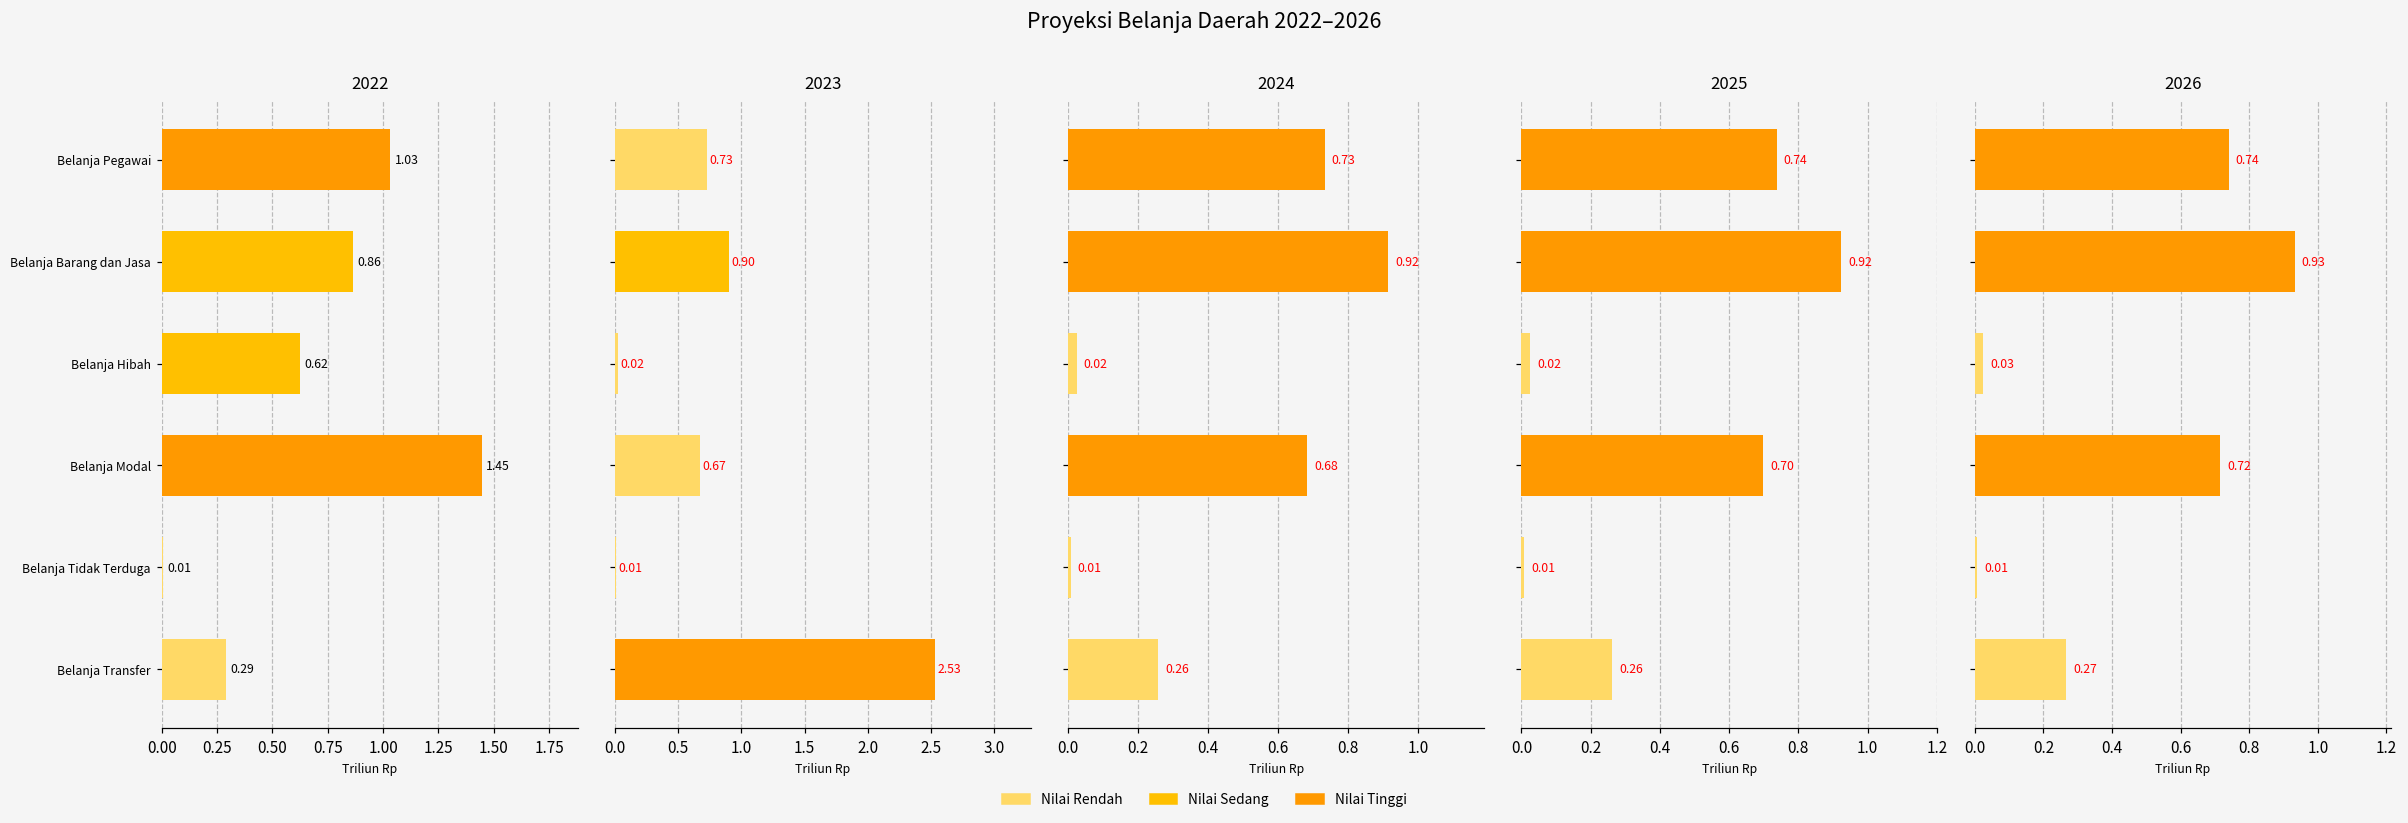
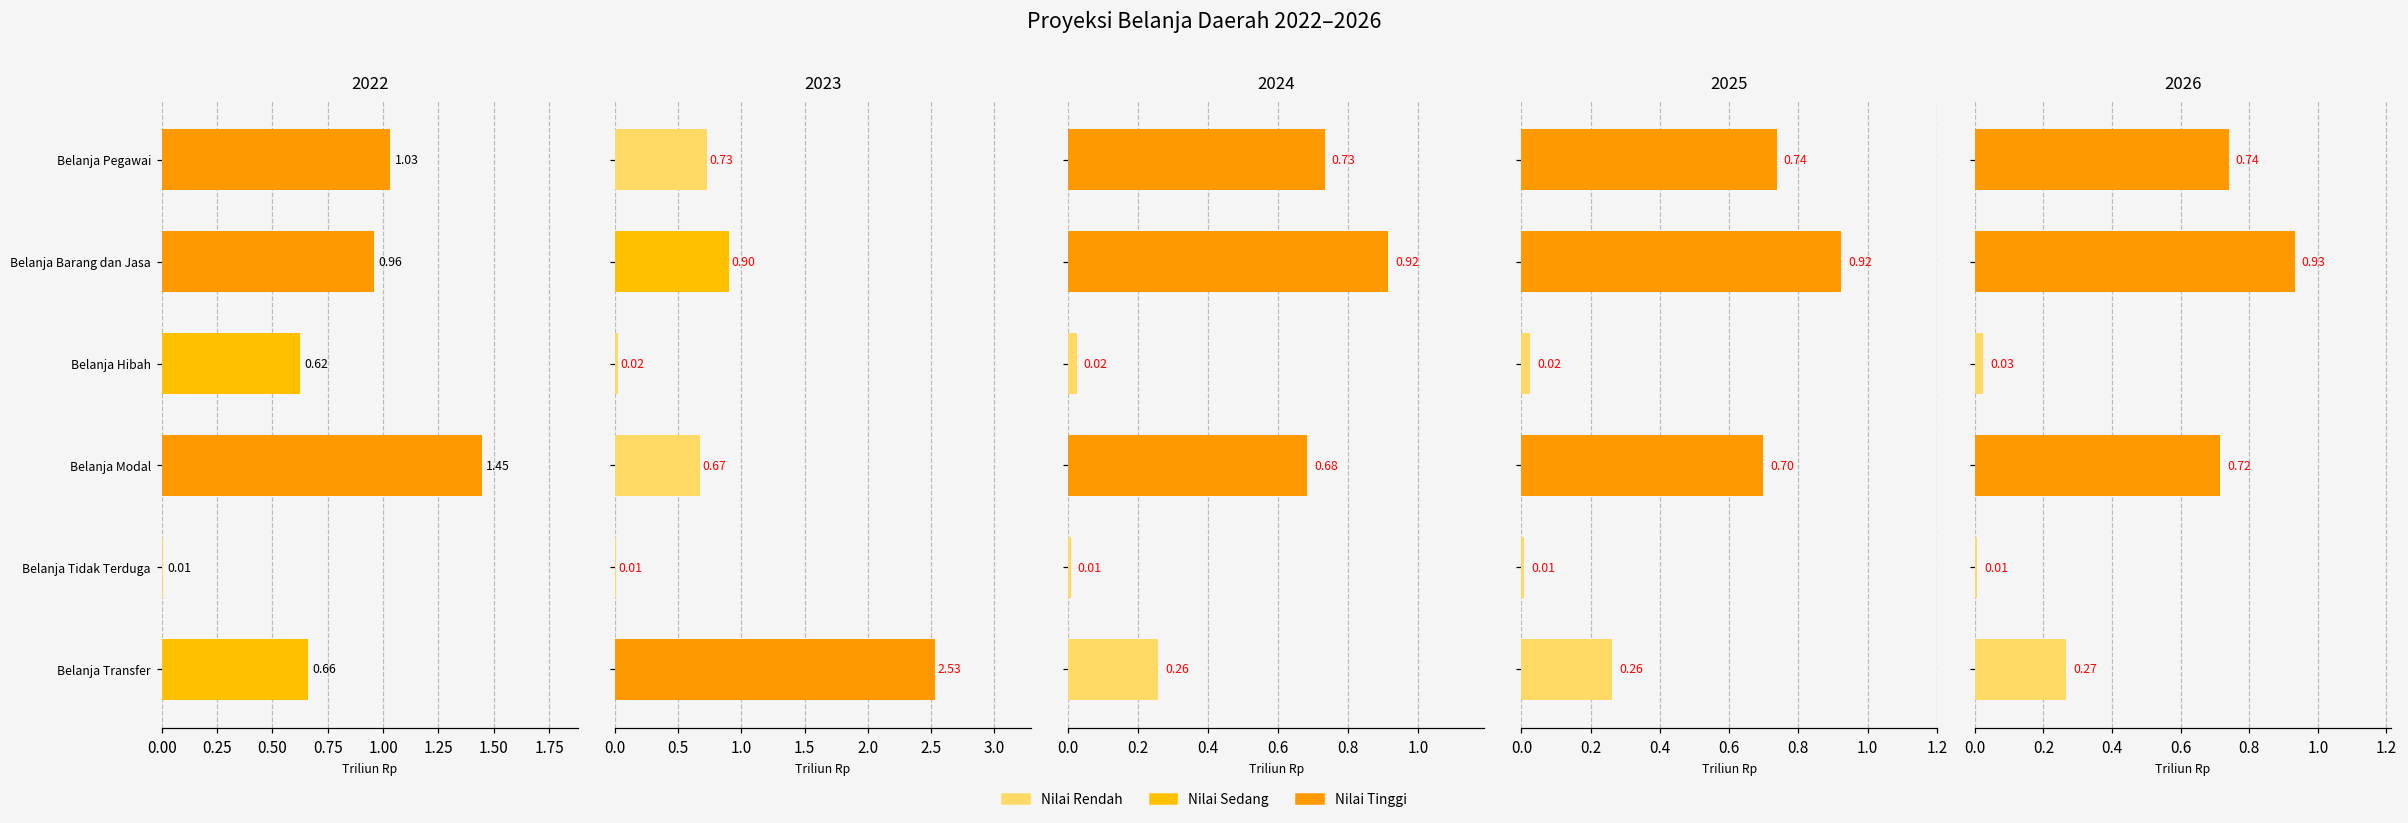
2022, Belanja Barang dan Jasa: 0.86 -> 0.96
2022, Belanja Transfer: 0.29 -> 0.66
